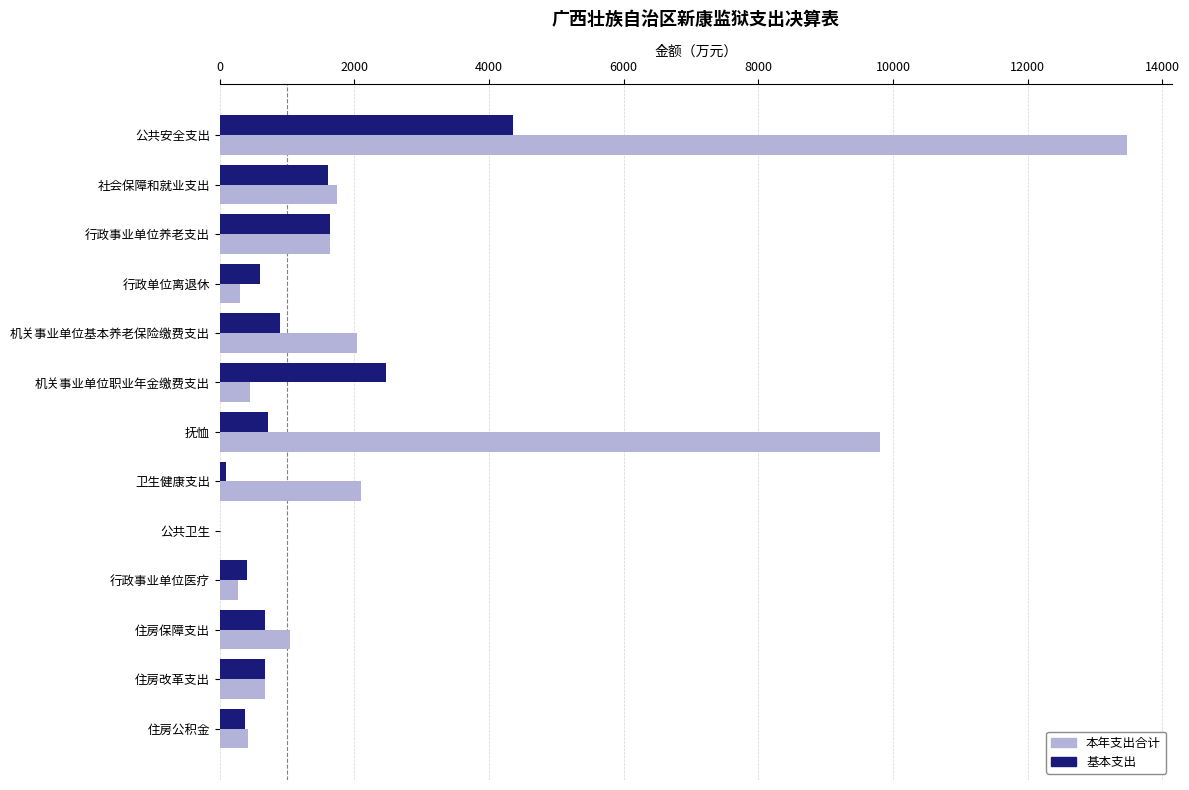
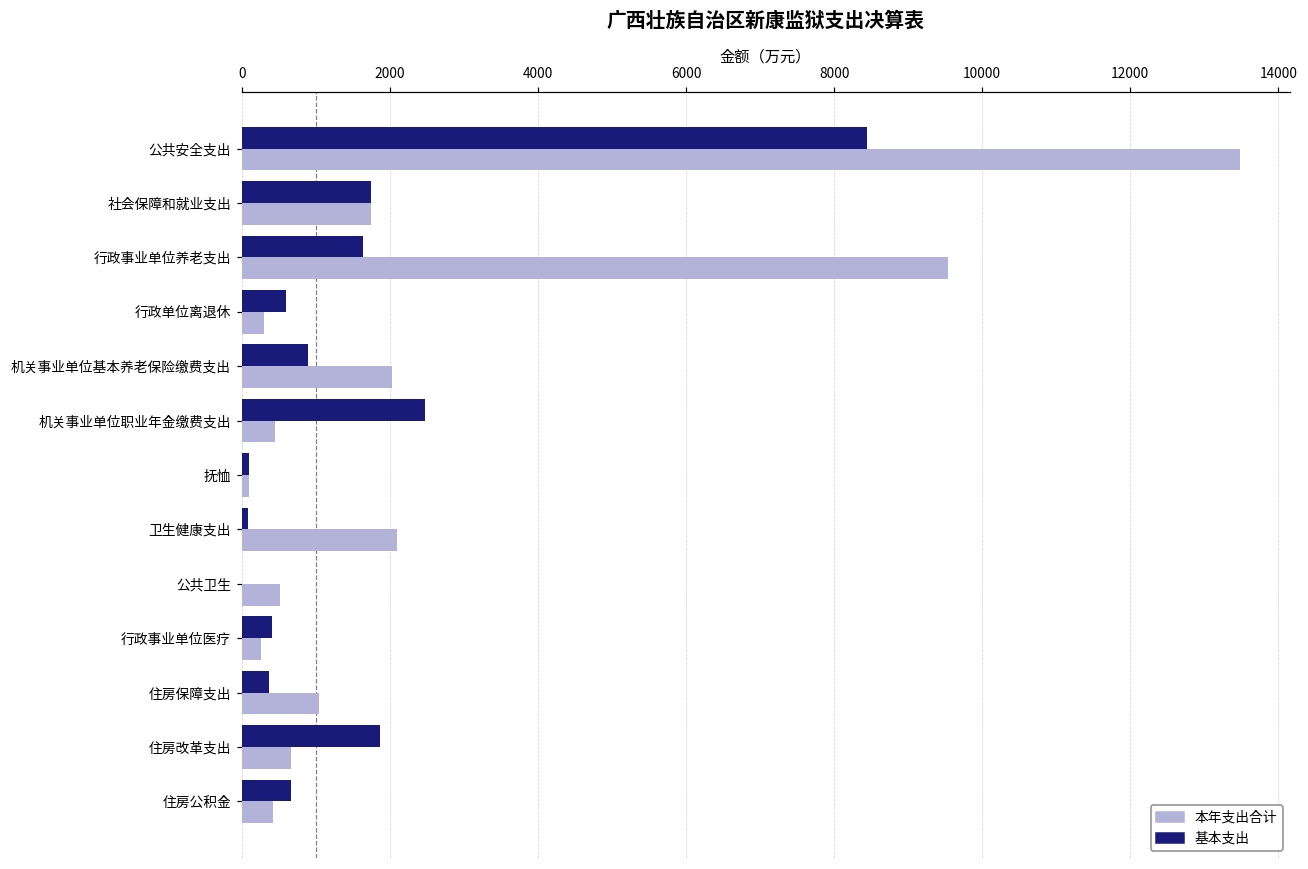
基本支出, 公共安全支出: 4400 -> 8400
基本支出, 社会保障和就业支出: 1600 -> 1700
本年支出合计, 行政事业单位养老支出: 1600 -> 9500
基本支出, 抚恤: 700 -> 100
本年支出合计, 抚恤: 9800 -> 100
本年支出合计, 公共卫生: 0 -> 500
基本支出, 住房保障支出: 700 -> 400
基本支出, 住房改革支出: 700 -> 1900
基本支出, 住房公积金: 400 -> 700
